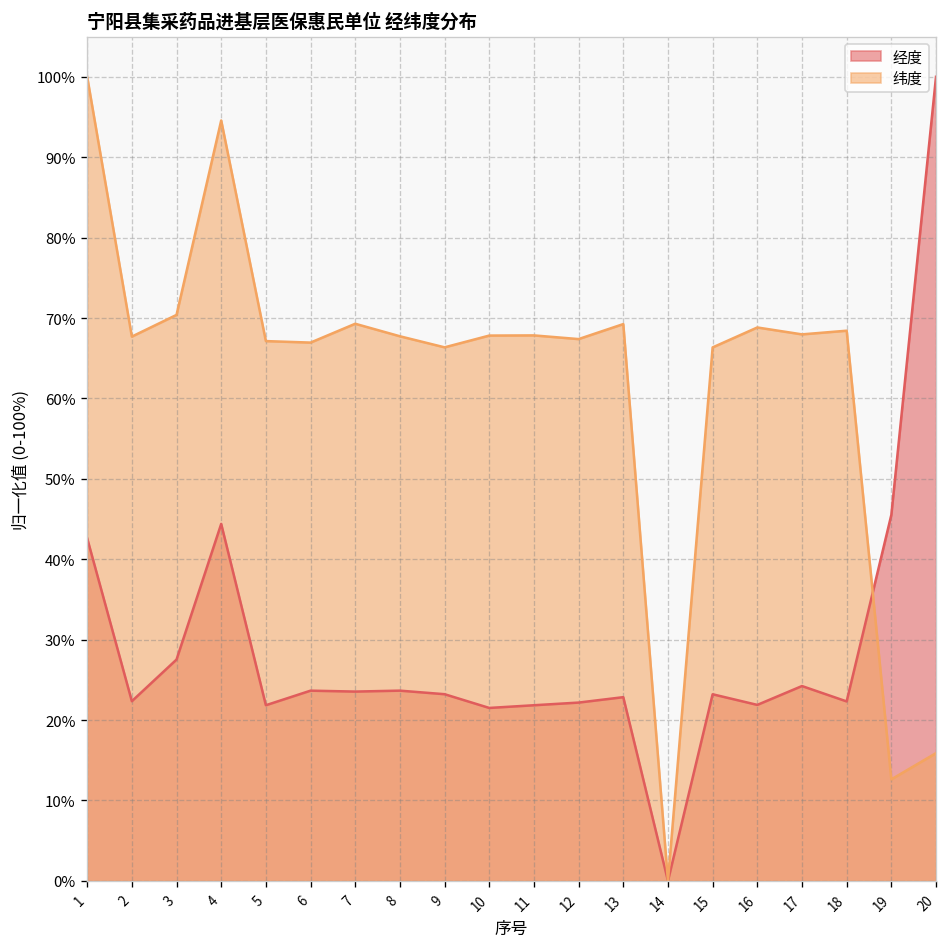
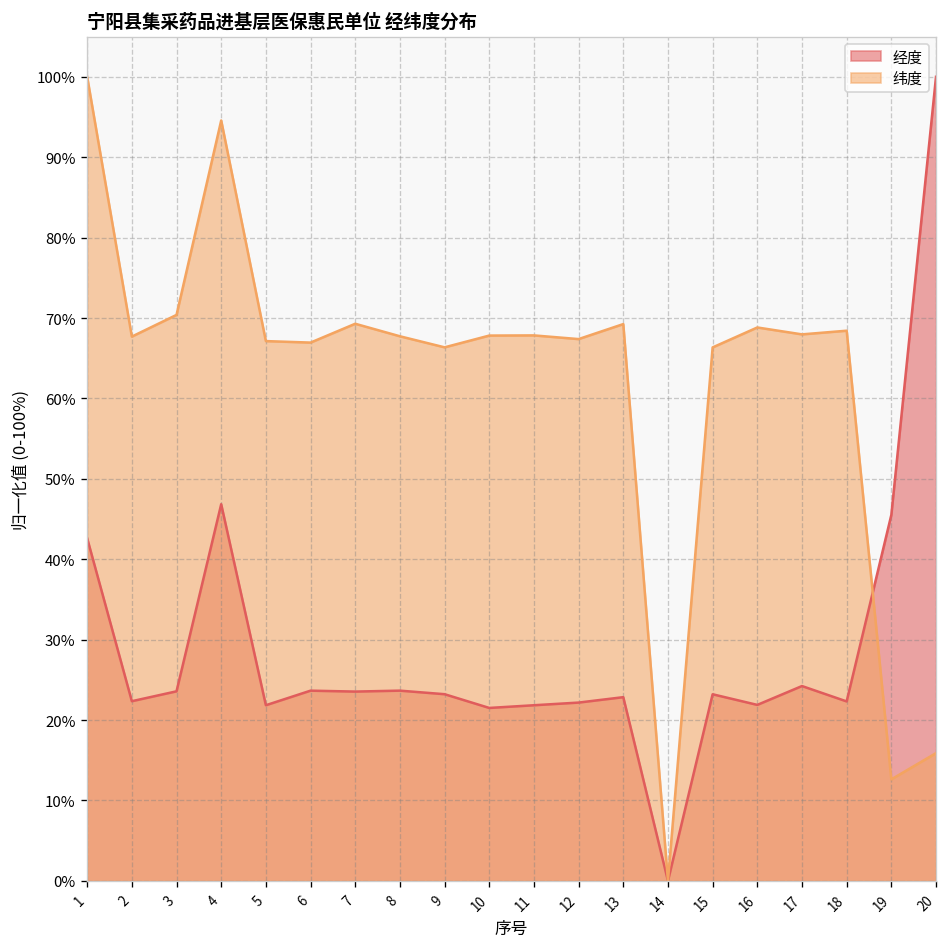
经度, 3: 28% -> 24%
经度, 4: 44% -> 47%
